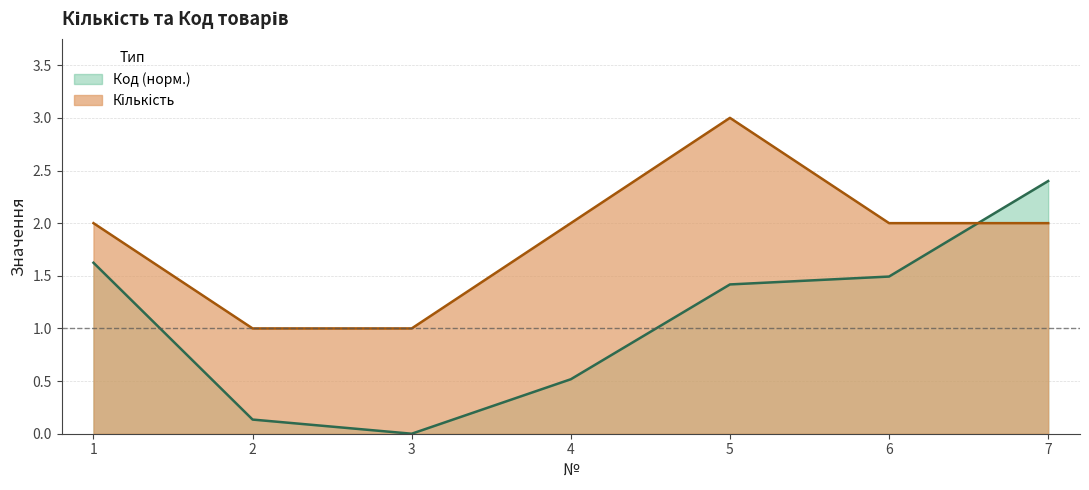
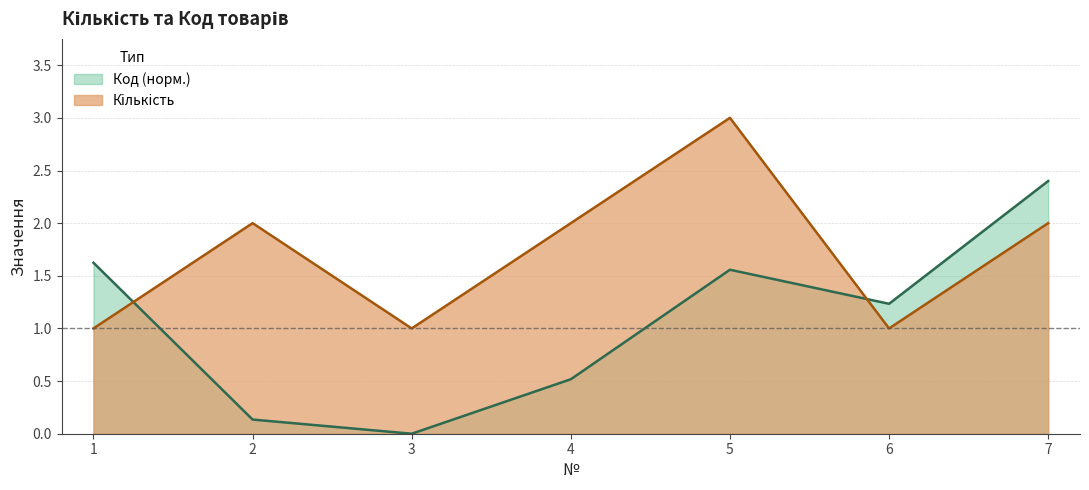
Кількість, 1: 2 -> 1
Кількість, 2: 1 -> 2
Код (норм.), 5: 1.42 -> 1.56
Код (норм.), 6: 1.49 -> 1.23
Кількість, 6: 2 -> 1
